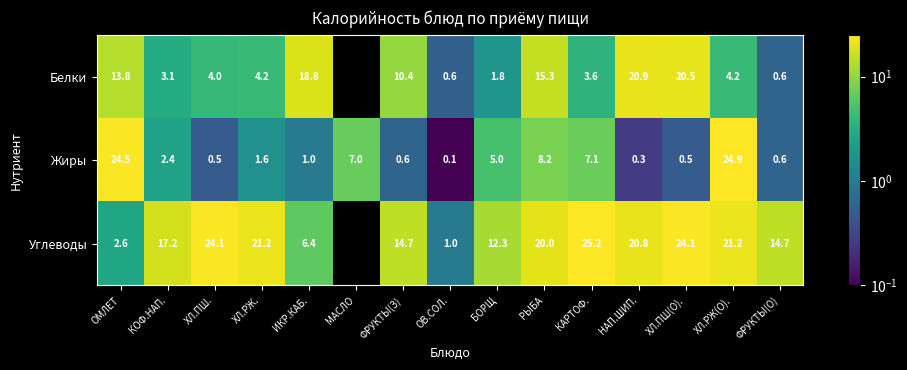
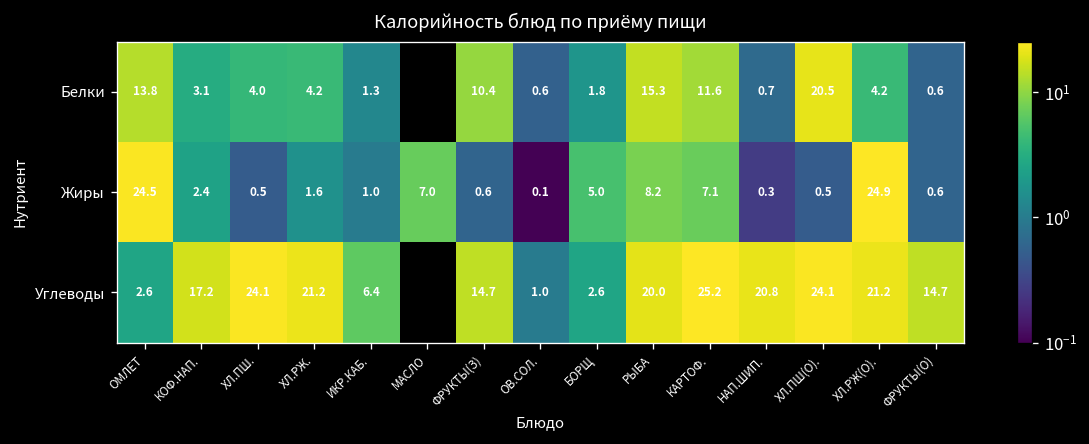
Белки, ИКР.КАБ.: 18.8 -> 1.3
Белки, КАРТОФ.: 3.6 -> 11.6
Белки, НАП.ШИП.: 20.9 -> 0.7
Углеводы, БОРЩ: 12.3 -> 2.6
